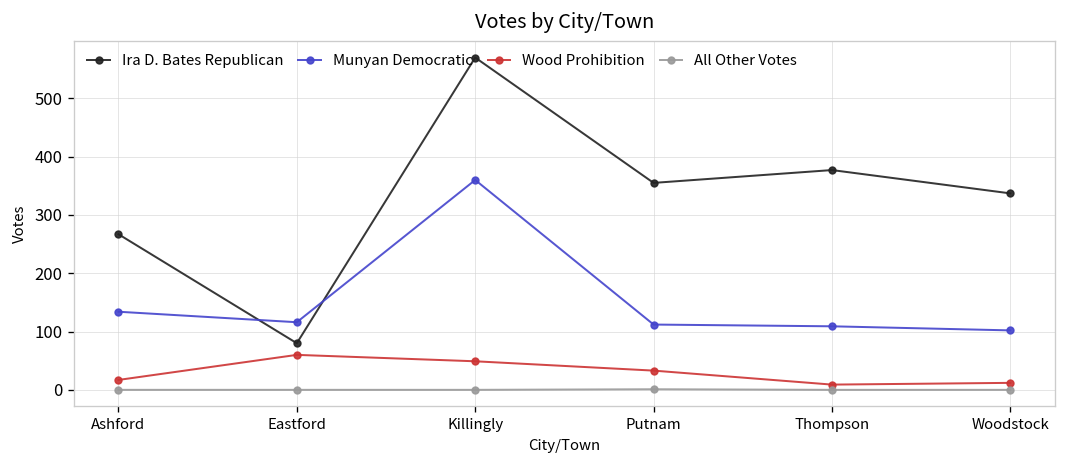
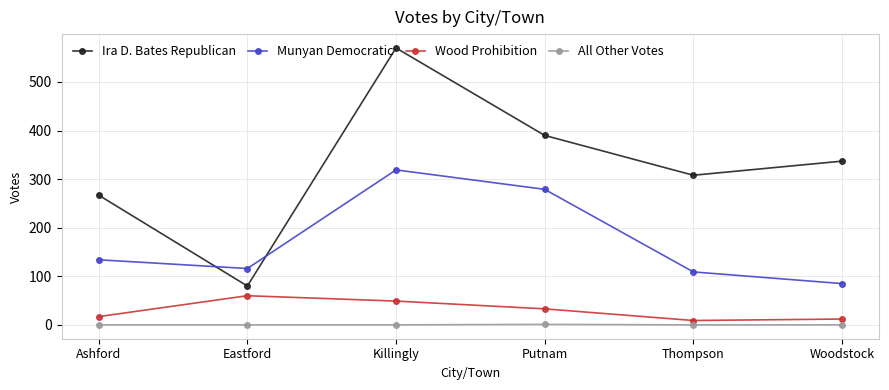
Munyan Democratic, Killingly: 360 -> 320
Ira D. Bates Republican, Putnam: 360 -> 390
Munyan Democratic, Putnam: 110 -> 280
Ira D. Bates Republican, Thompson: 380 -> 310
Munyan Democratic, Woodstock: 100 -> 90
